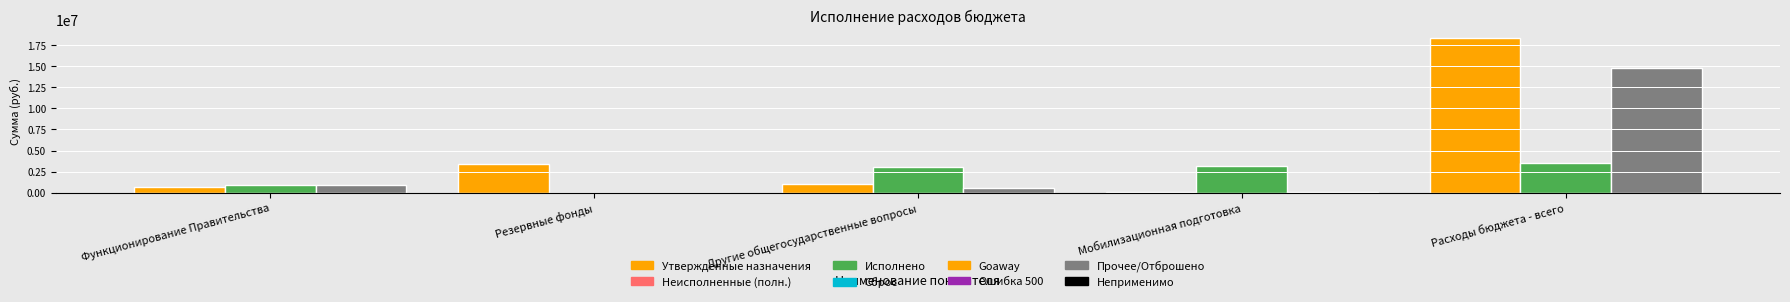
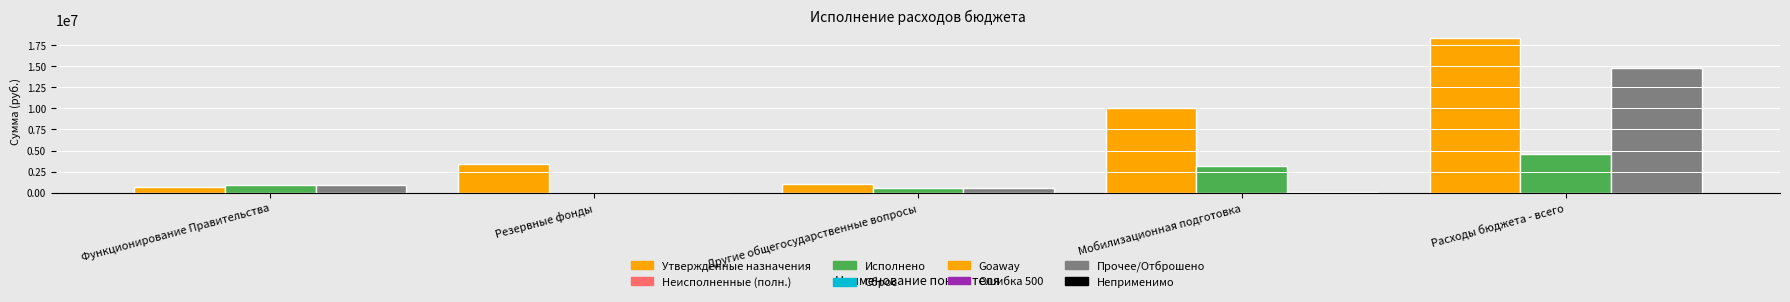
Исполнено, Другие общегосударственные вопросы: 3000000 -> 1000000
Утвержденные назначения, Мобилизационная подготовка: 0 -> 10000000
Исполнено, Расходы бюджета - всего: 4000000 -> 5000000
